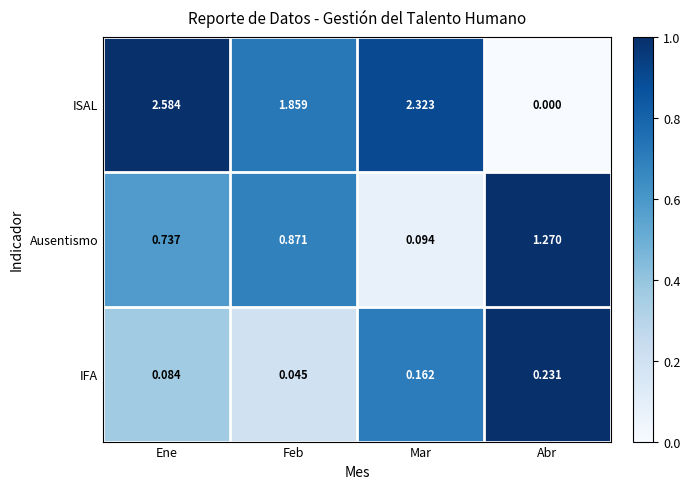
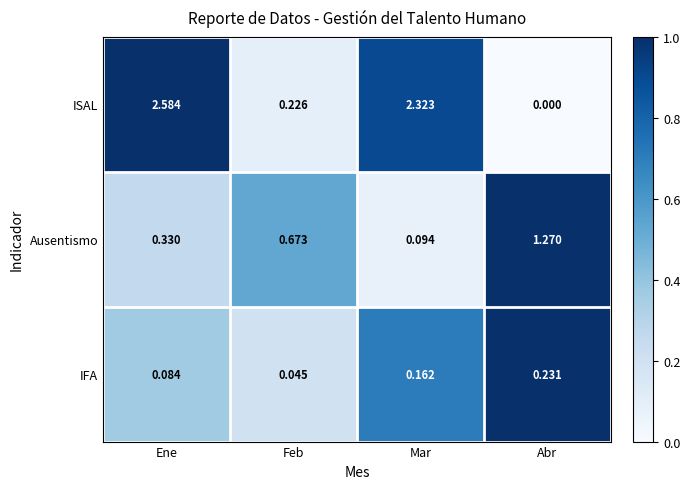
ISAL, Feb: 1.859 -> 0.226
Ausentismo, Ene: 0.737 -> 0.330
Ausentismo, Feb: 0.871 -> 0.673
